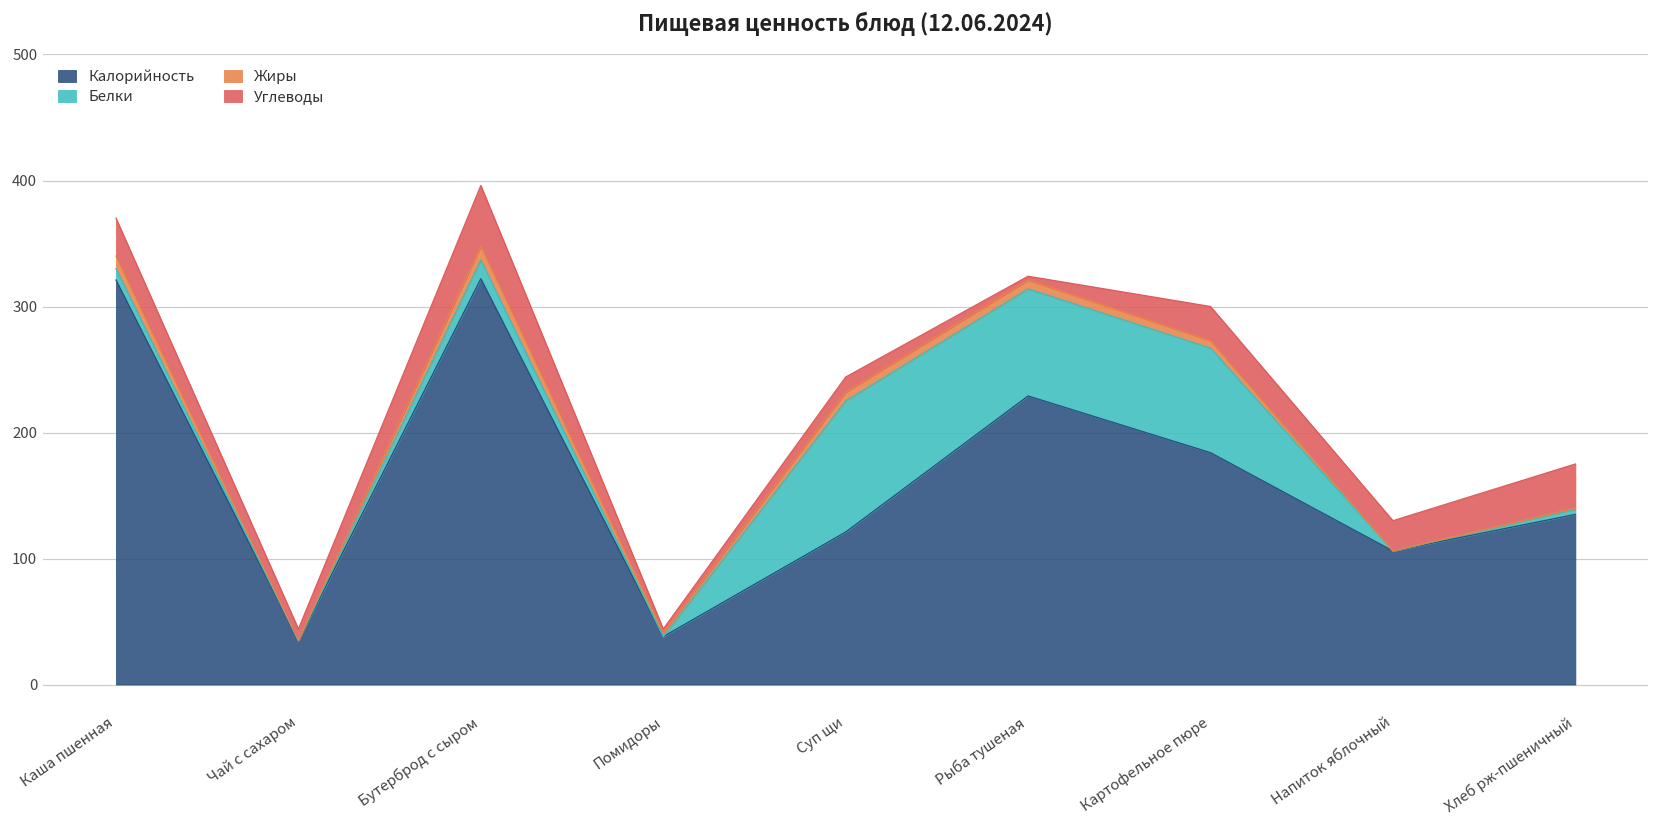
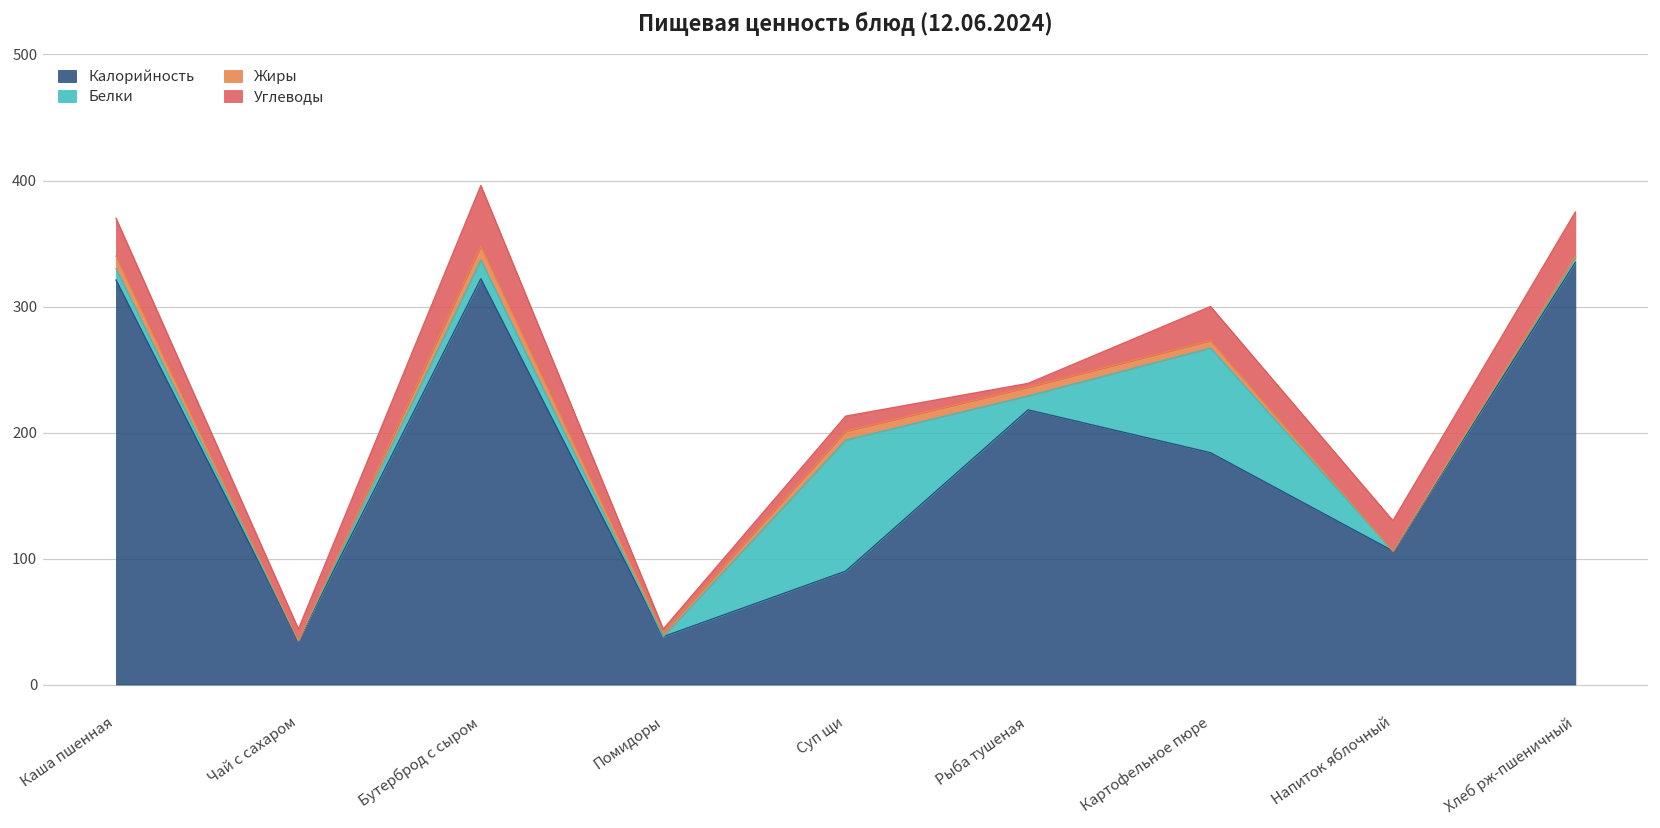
Калорийность, Суп щи: 121 -> 90
Калорийность, Рыба тушеная: 229 -> 218
Белки, Рыба тушеная: 85 -> 11
Калорийность, Хлеб рж-пшеничный: 135 -> 335
